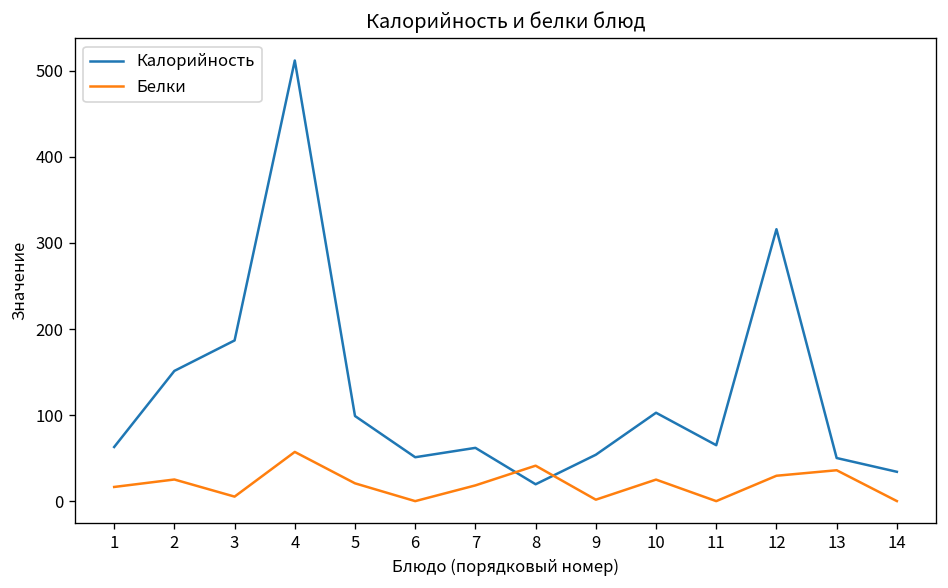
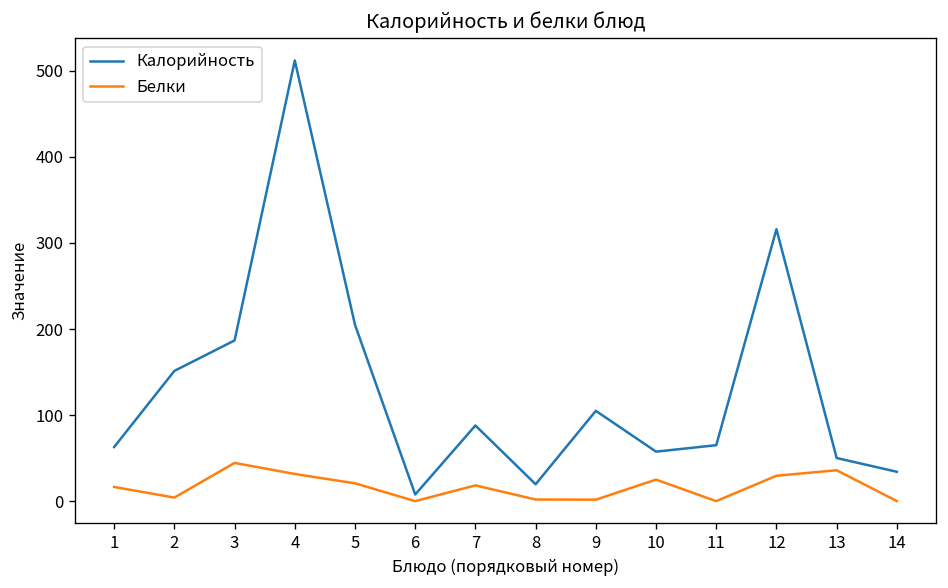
Белки, 2: 30 -> 0
Белки, 3: 10 -> 40
Белки, 4: 60 -> 30
Калорийность, 5: 100 -> 210
Калорийность, 6: 50 -> 10
Калорийность, 7: 60 -> 90
Белки, 8: 40 -> 0
Калорийность, 9: 50 -> 110
Калорийность, 10: 100 -> 60
